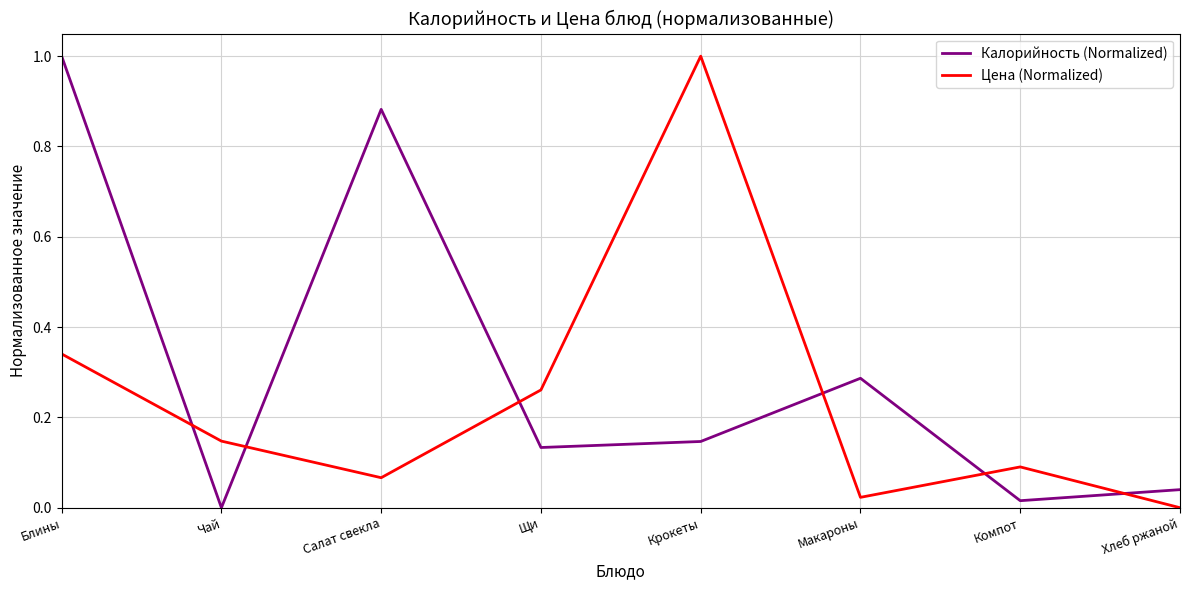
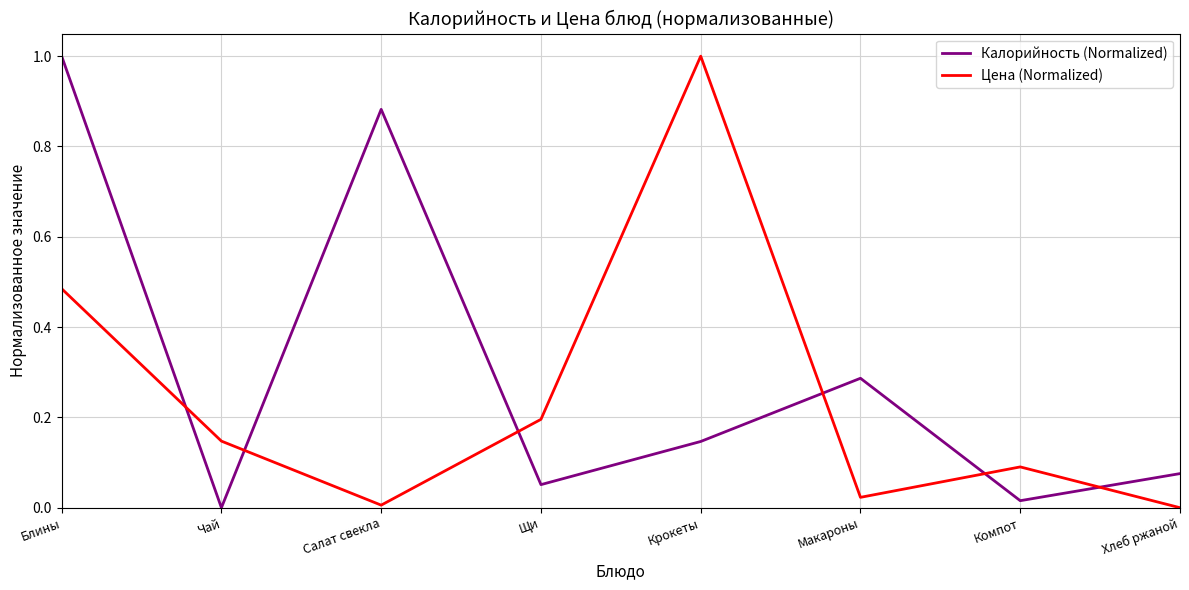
Цена (Normalized), Блины: 0.34 -> 0.49
Цена (Normalized), Салат свекла: 0.07 -> 0.01
Калорийность (Normalized), Щи: 0.13 -> 0.05
Цена (Normalized), Щи: 0.26 -> 0.20
Калорийность (Normalized), Хлеб ржаной: 0.04 -> 0.08
